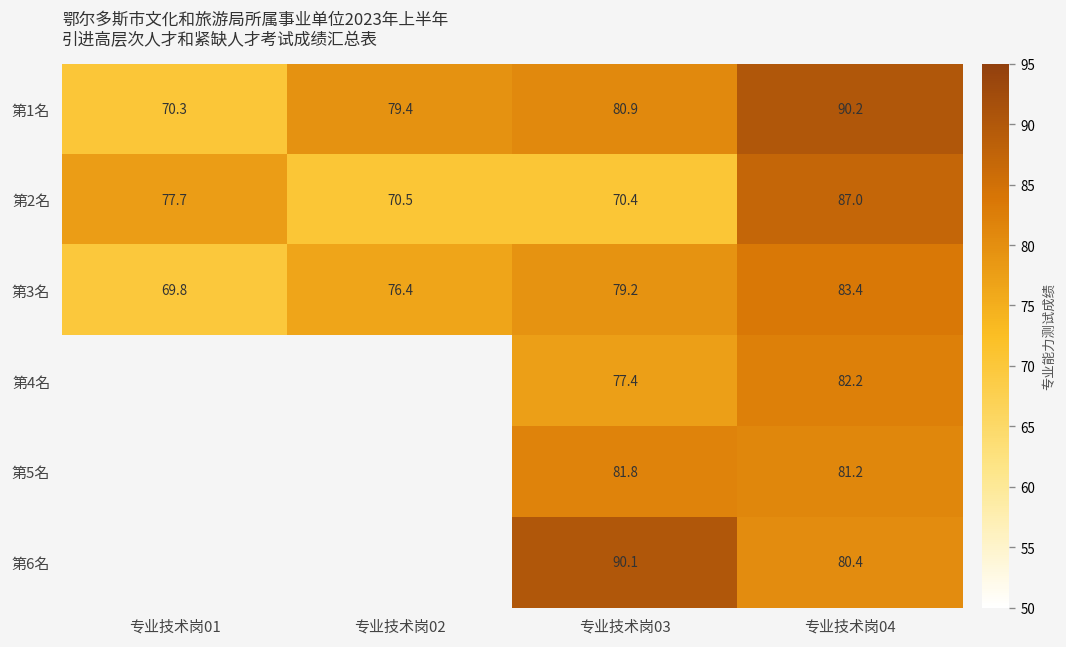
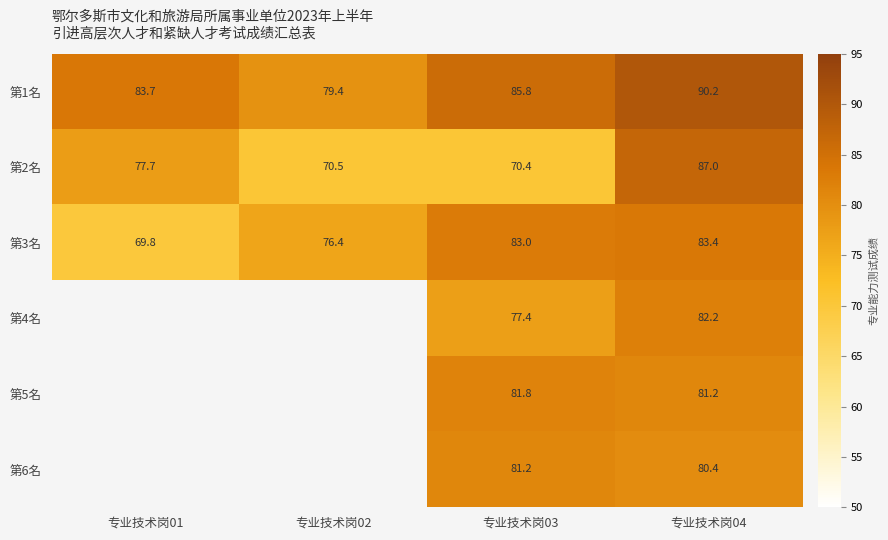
第1名, 专业技术岗01: 70.3 -> 83.7
第1名, 专业技术岗03: 80.9 -> 85.8
第3名, 专业技术岗03: 79.2 -> 83.0
第6名, 专业技术岗03: 90.1 -> 81.2
